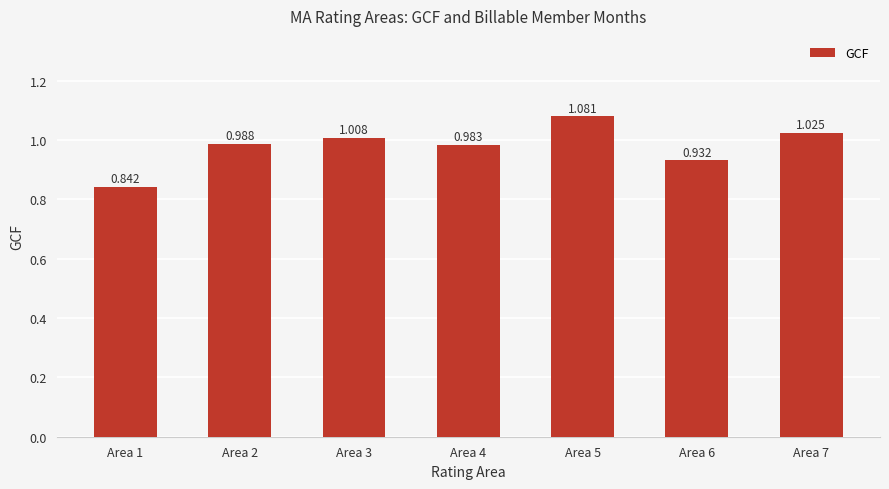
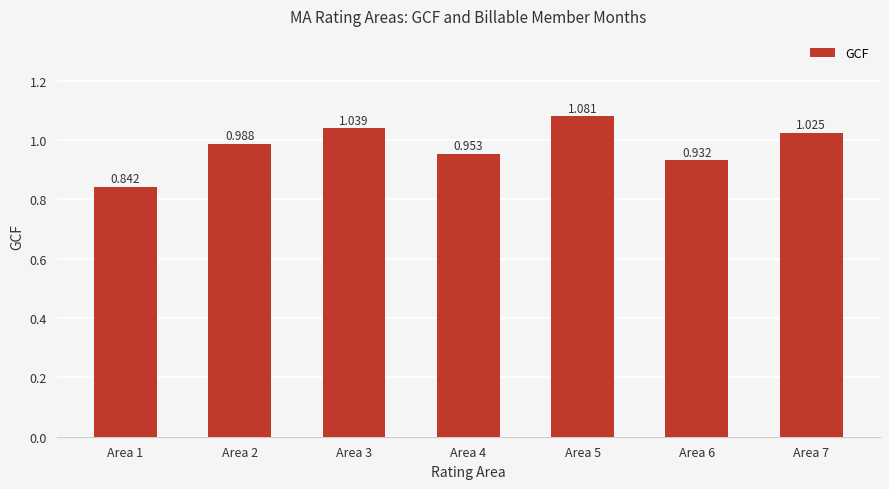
Area 3: 1.008 -> 1.039
Area 4: 0.983 -> 0.953
